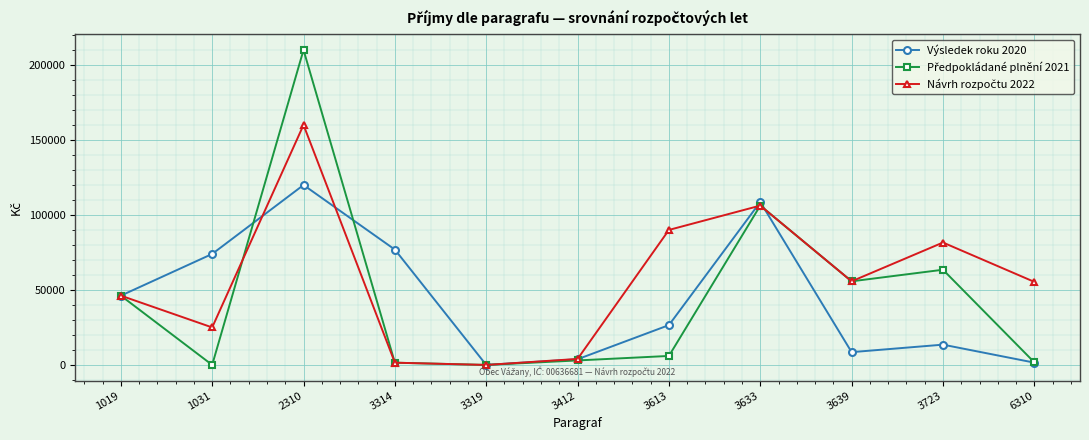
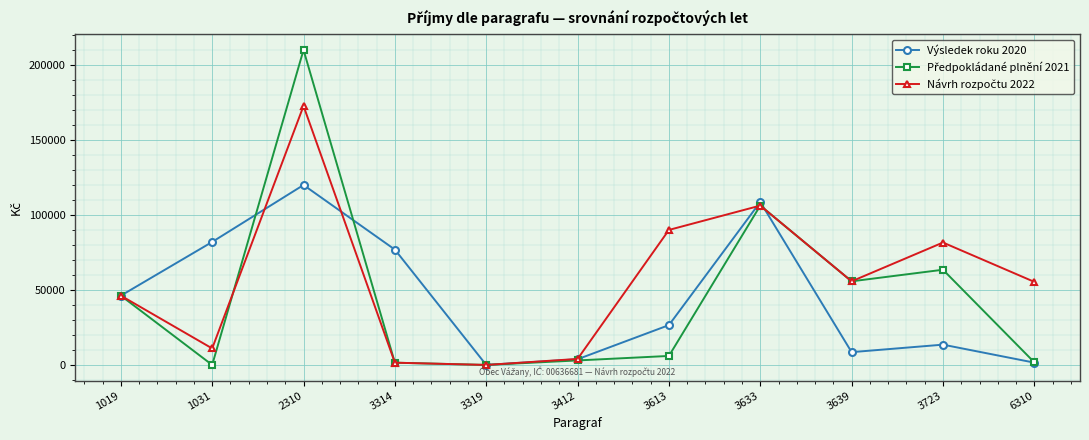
Výsledek roku 2020, 1031: 74000 -> 82000
Návrh rozpočtu 2022, 1031: 25000 -> 11000
Návrh rozpočtu 2022, 2310: 160000 -> 173000
